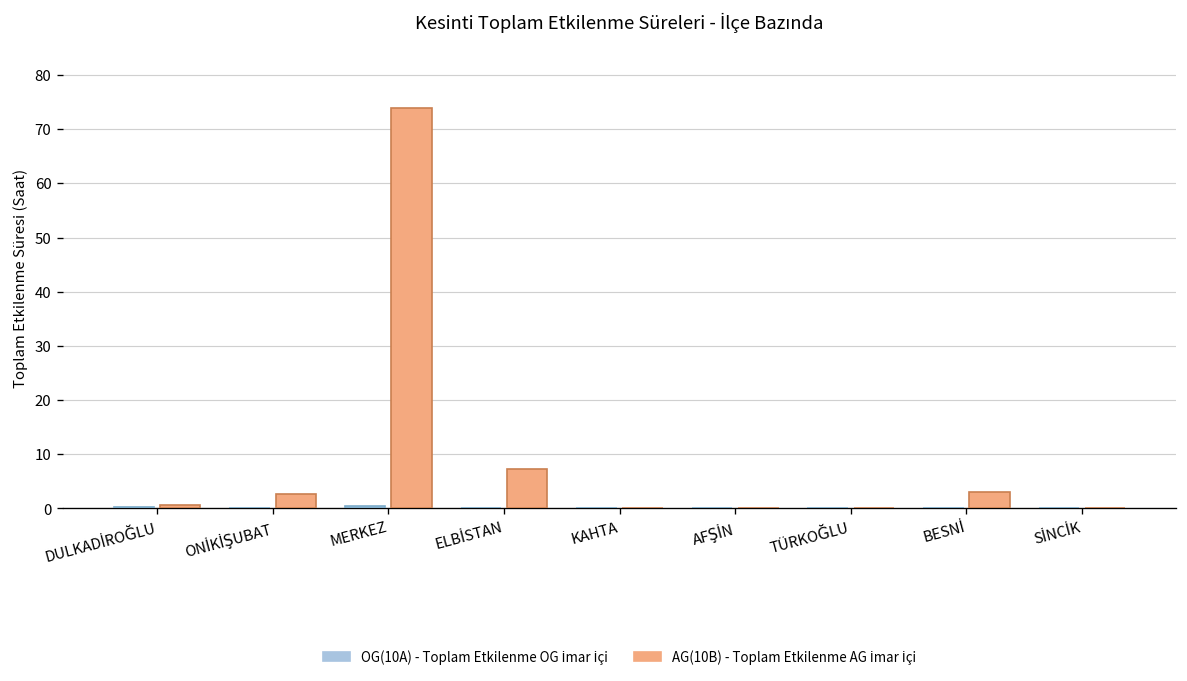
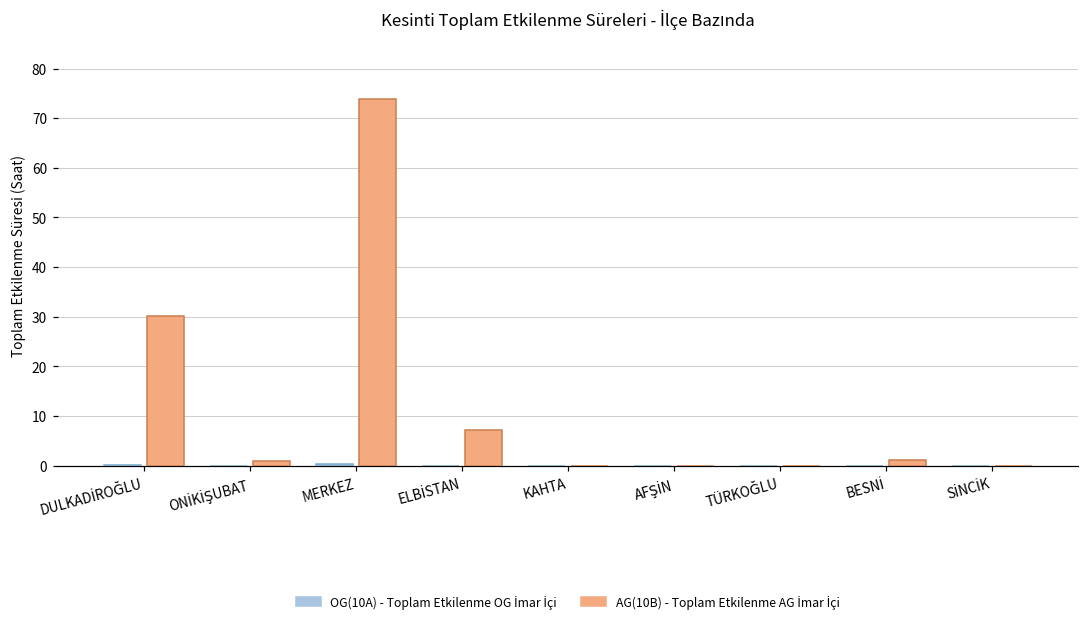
AG(10B) - Toplam Etkilenme AG İmar İçi, DULKADİROĞLU: 1 -> 30
AG(10B) - Toplam Etkilenme AG İmar İçi, ONİKİŞUBAT: 3 -> 1
AG(10B) - Toplam Etkilenme AG İmar İçi, BESNİ: 3 -> 1
